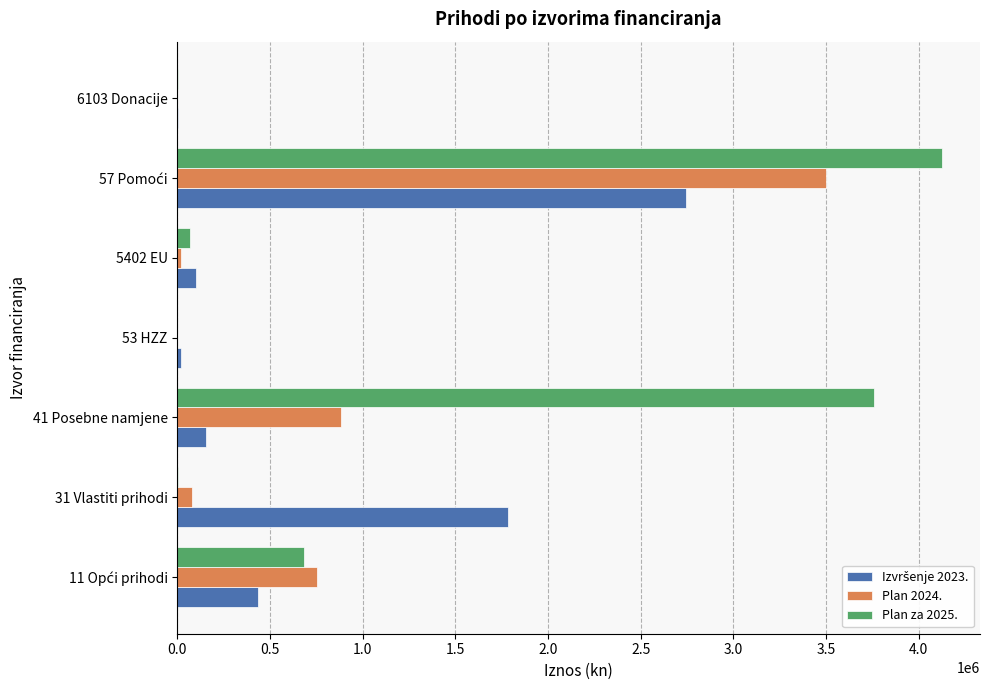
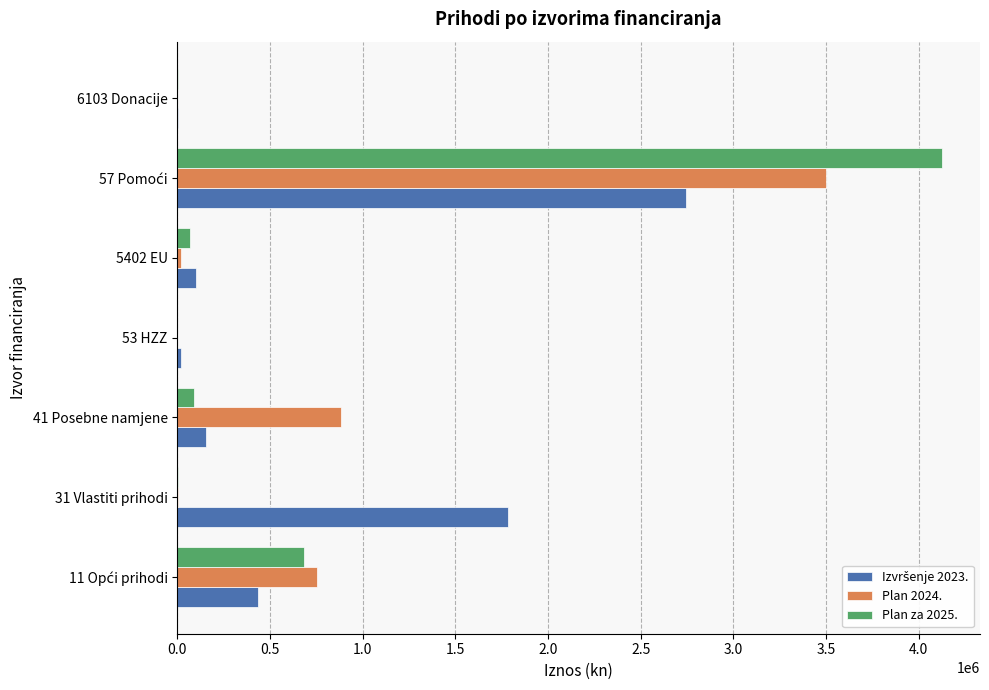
Plan za 2025., 41 Posebne namjene: 3760000 -> 90000
Plan 2024., 31 Vlastiti prihodi: 80000 -> 0
